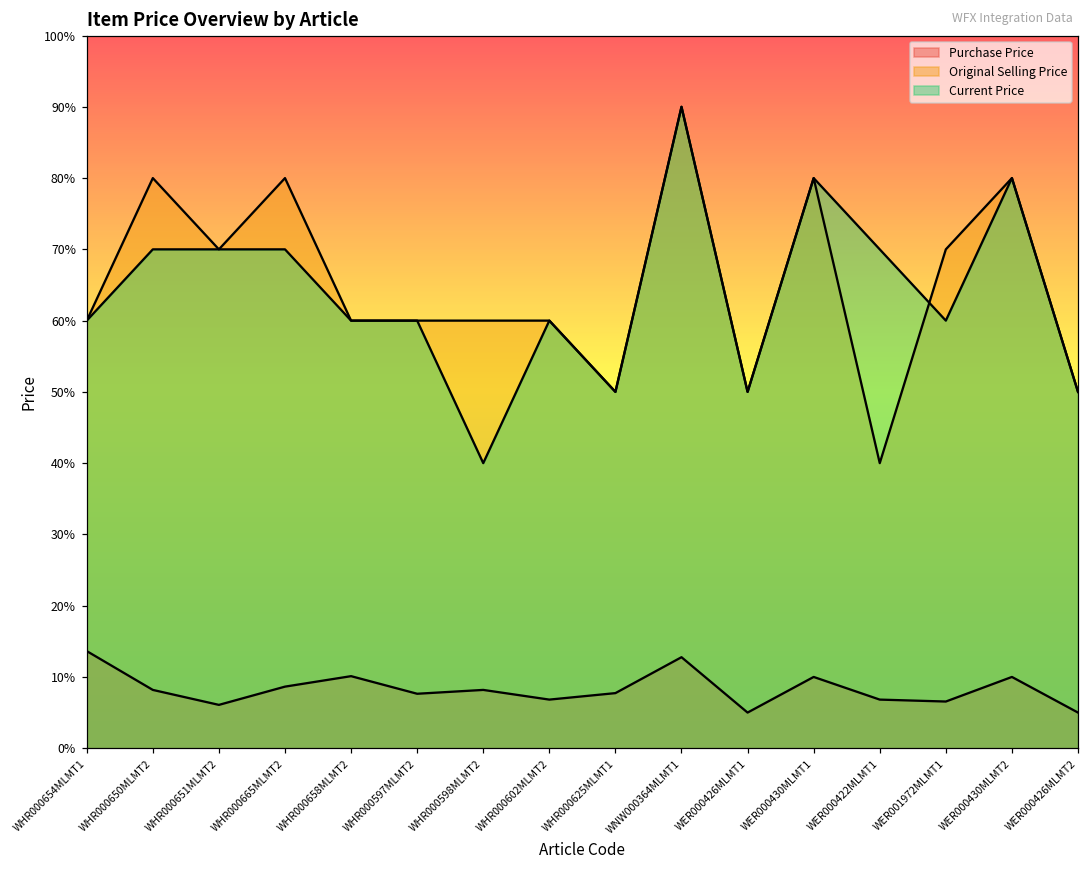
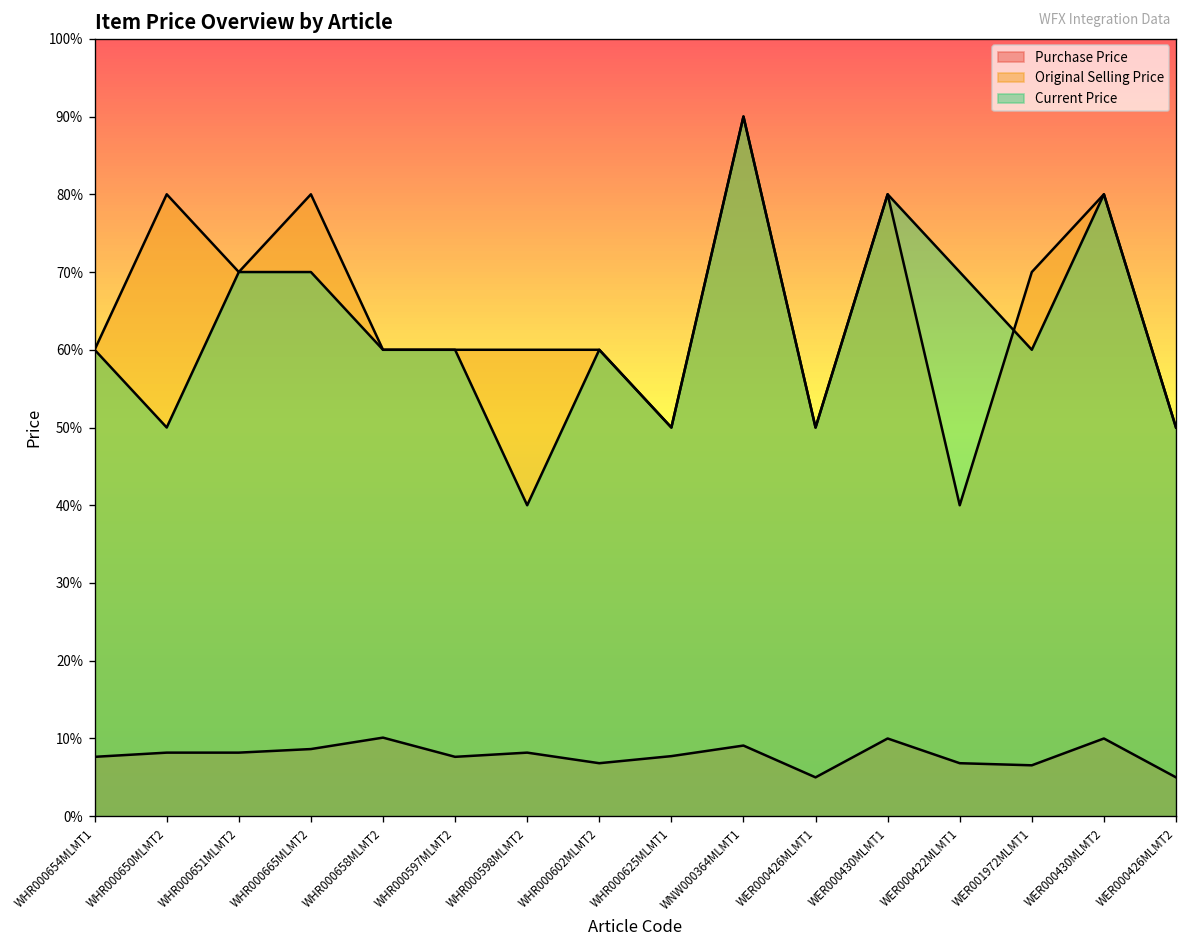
Purchase Price, WHR000654MLMT1: 14% -> 8%
Current Price, WHR000650MLMT2: 70% -> 50%
Purchase Price, WHR000651MLMT2: 6% -> 8%
Purchase Price, WNW000364MLMT1: 13% -> 9%
